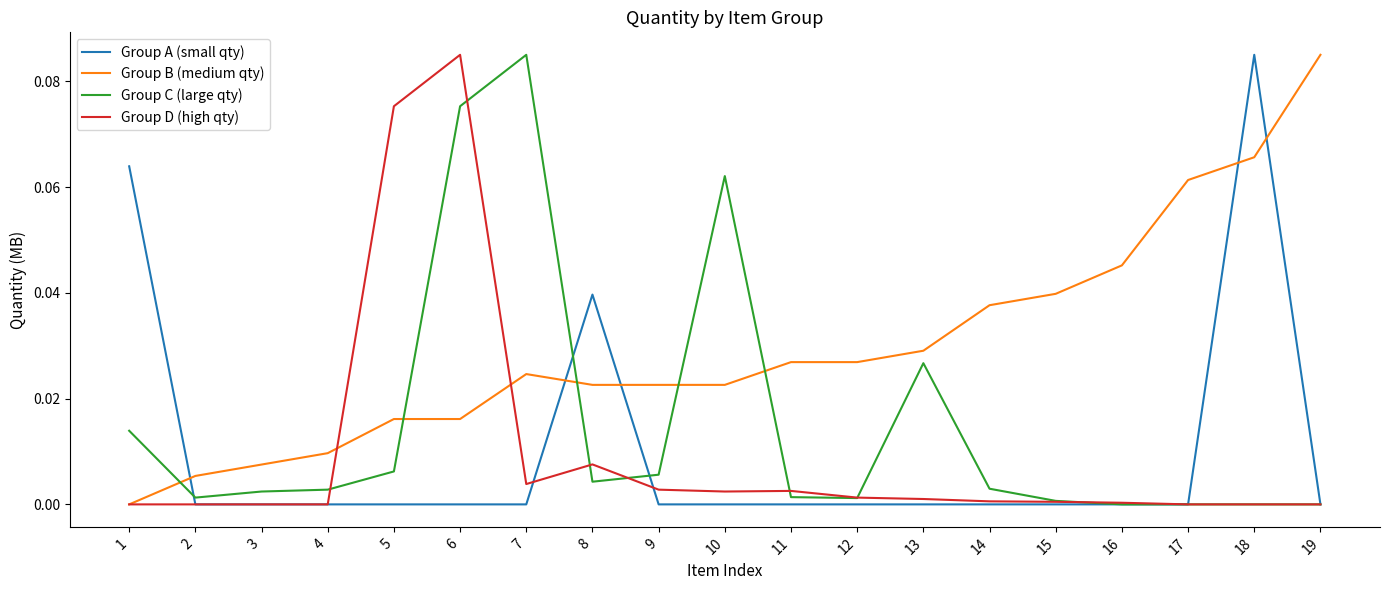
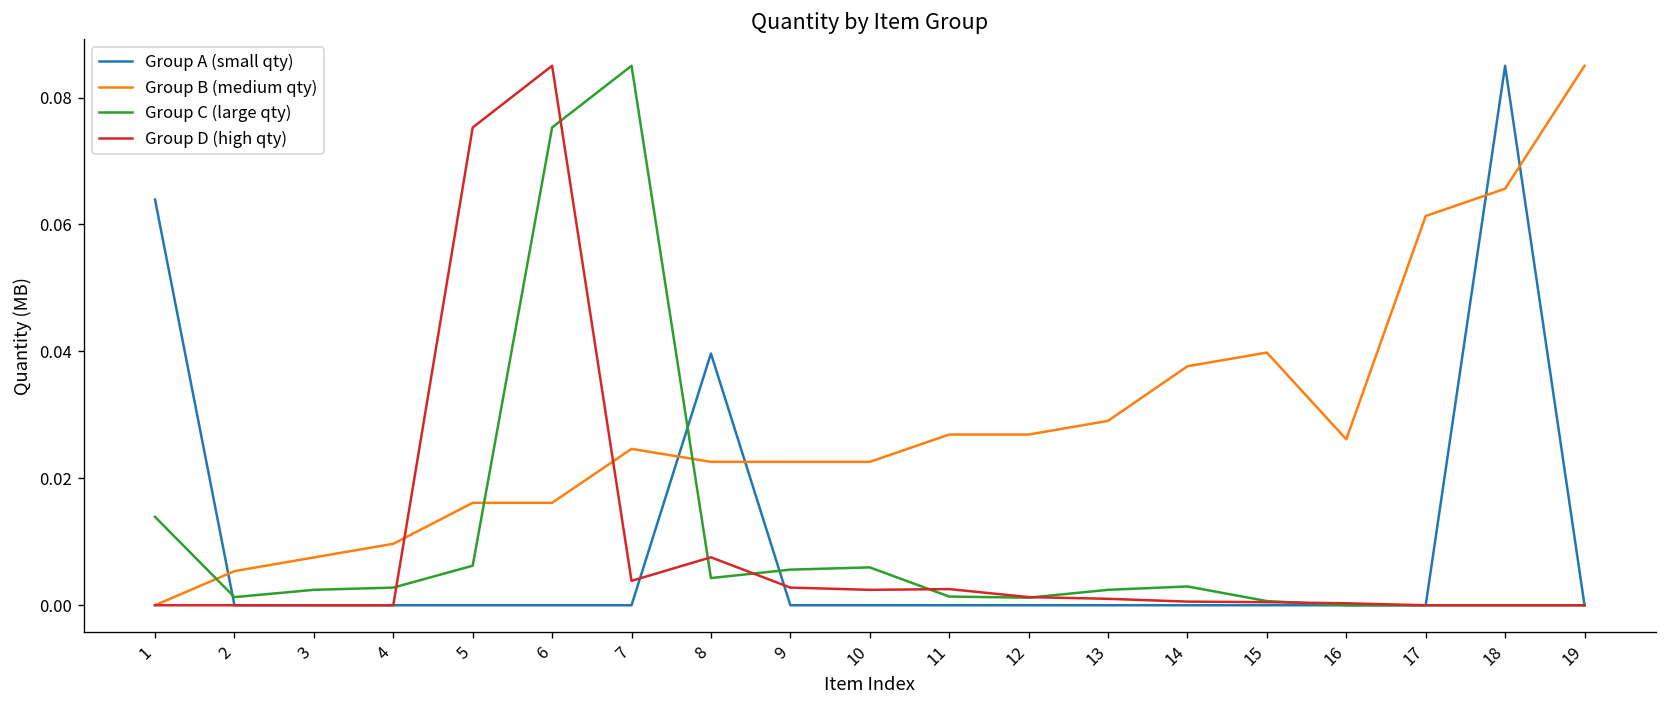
Group C (large qty), 10: 0.062 -> 0.006
Group C (large qty), 13: 0.027 -> 0.002
Group B (medium qty), 16: 0.045 -> 0.026
